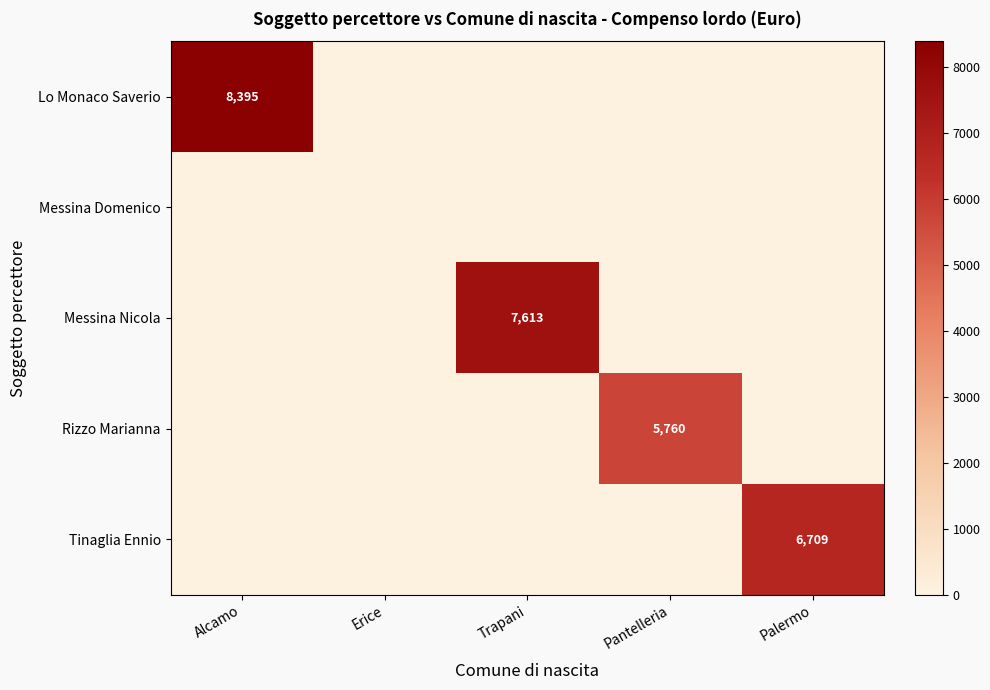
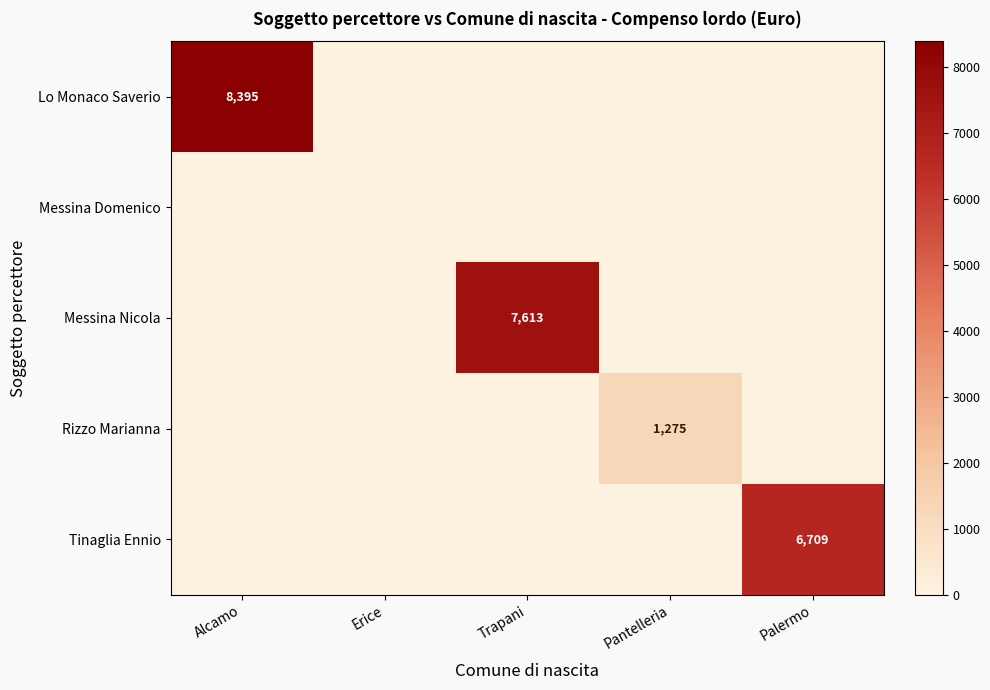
Rizzo Marianna, Pantelleria: 5,760 -> 1,275
